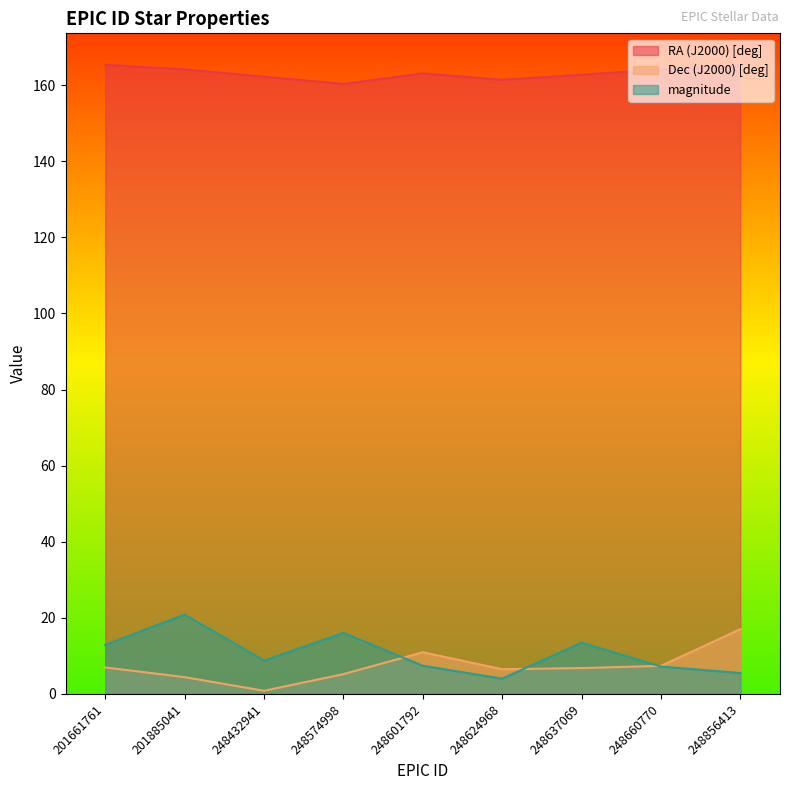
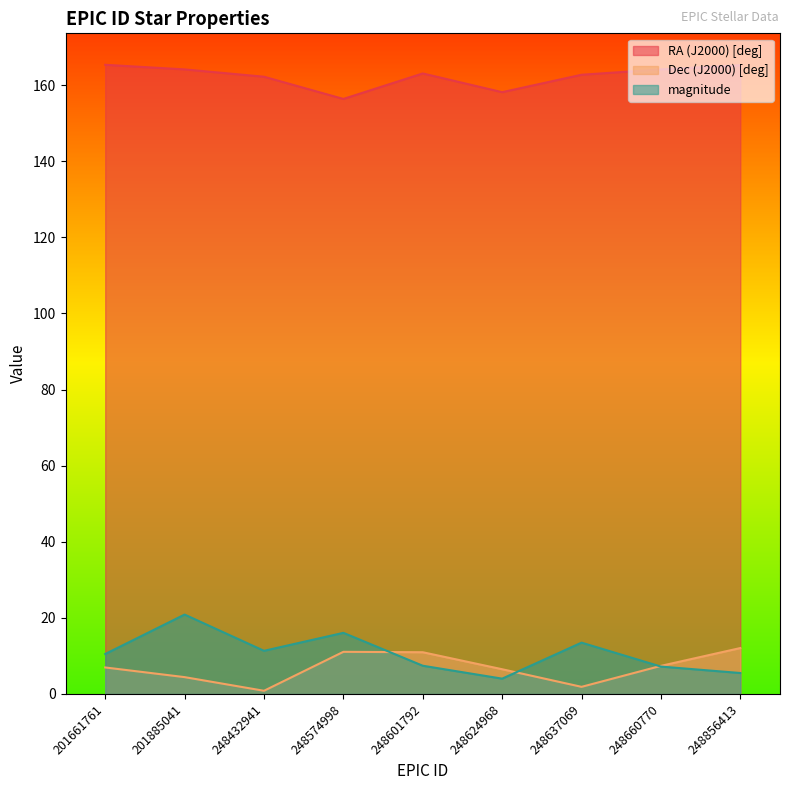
magnitude, 201661761: 13 -> 11
magnitude, 248432941: 9 -> 11
RA (J2000) [deg], 248574998: 160 -> 156
Dec (J2000) [deg], 248574998: 5 -> 11
RA (J2000) [deg], 248624968: 161 -> 158
Dec (J2000) [deg], 248637069: 7 -> 2
Dec (J2000) [deg], 248856413: 17 -> 12
